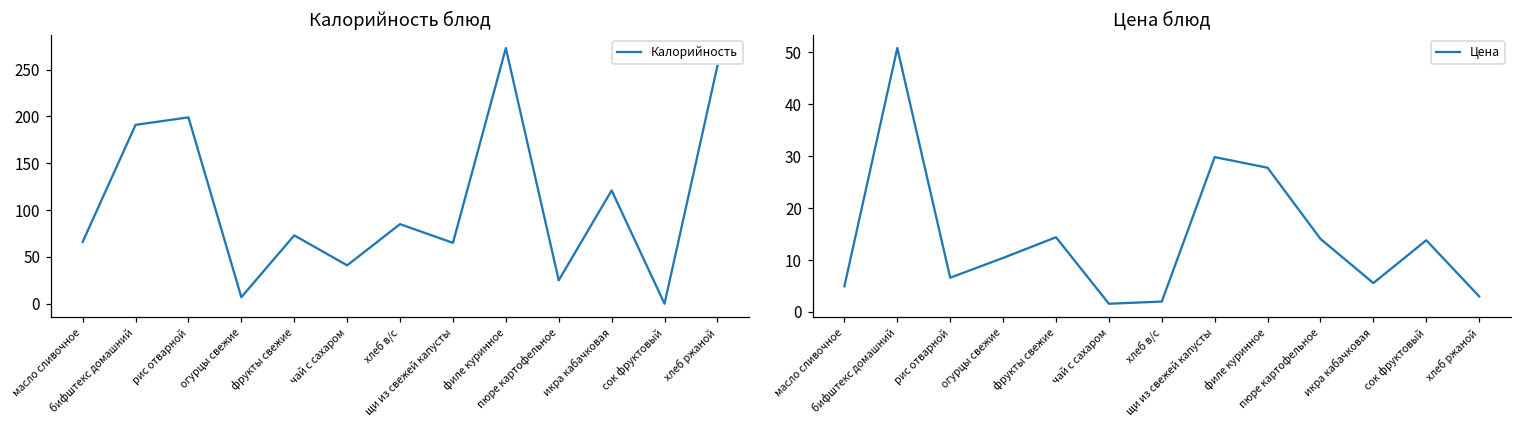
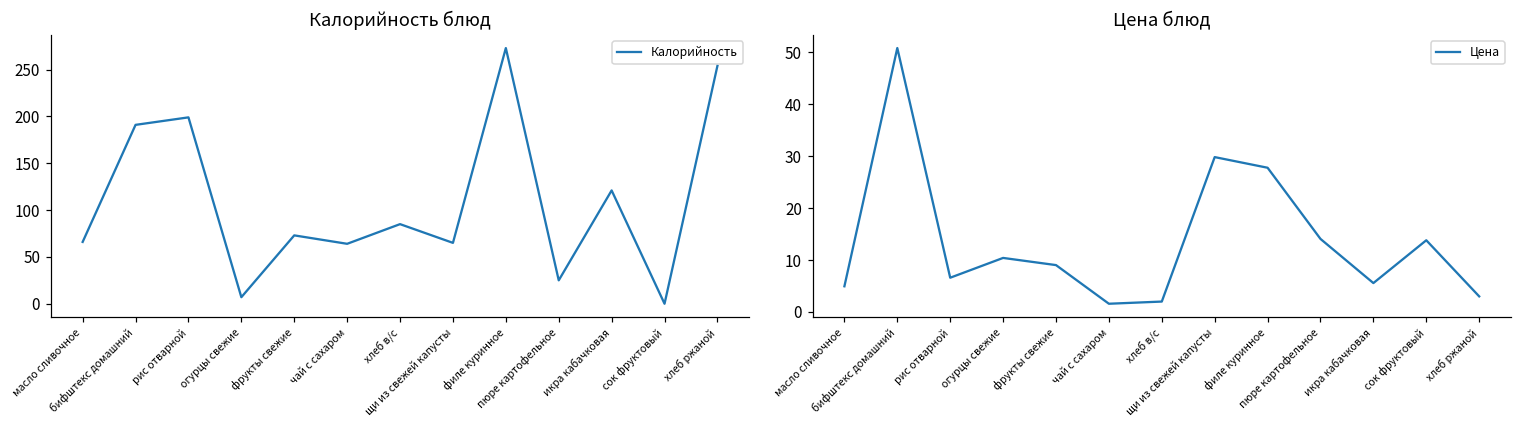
Калорийность блюд, чай с сахаром: 40 -> 60
Цена блюд, фрукты свежие: 14 -> 9
